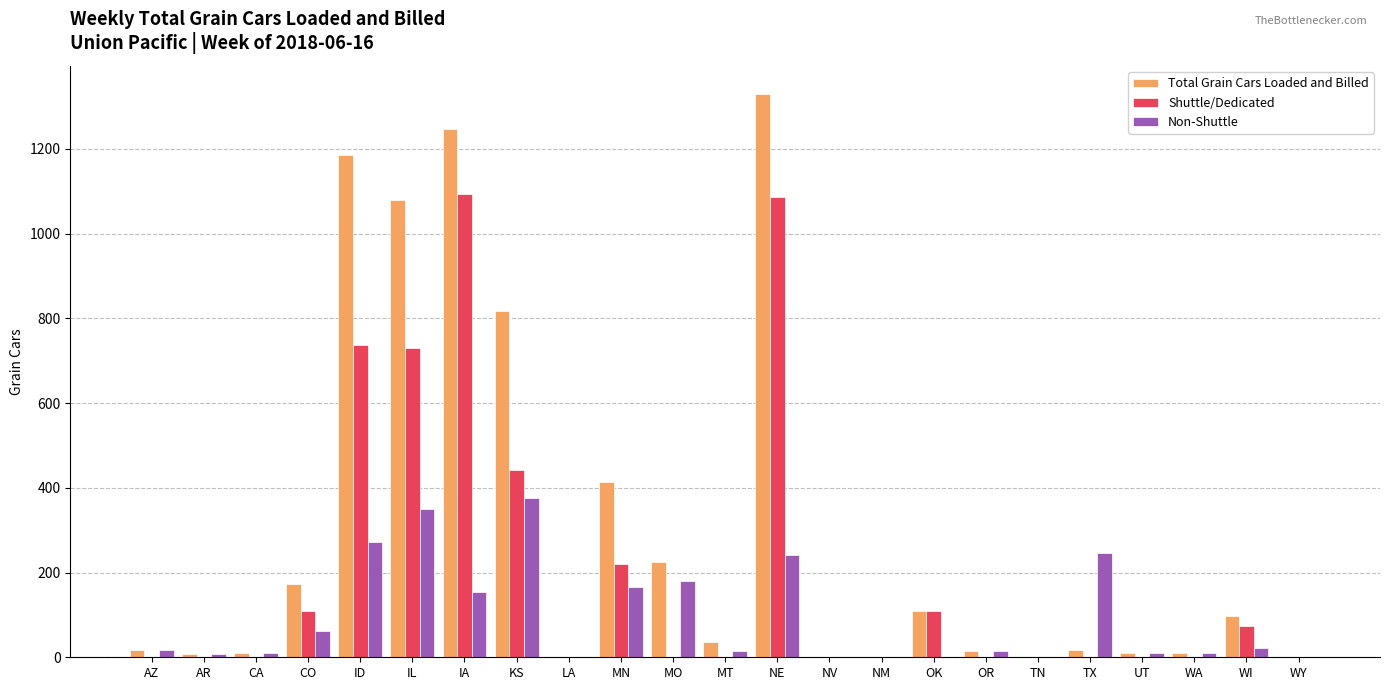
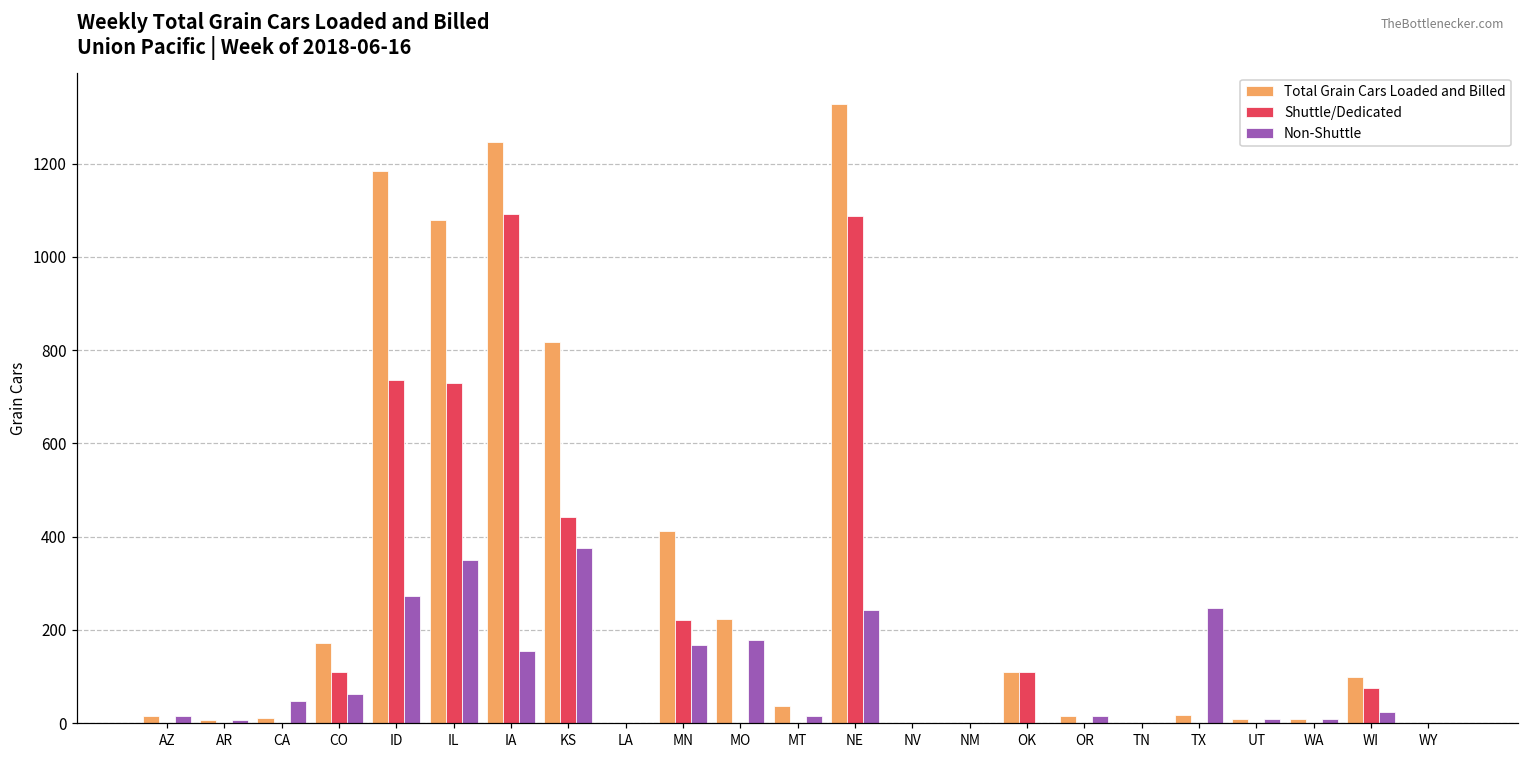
Non-Shuttle, CA: 10 -> 50
